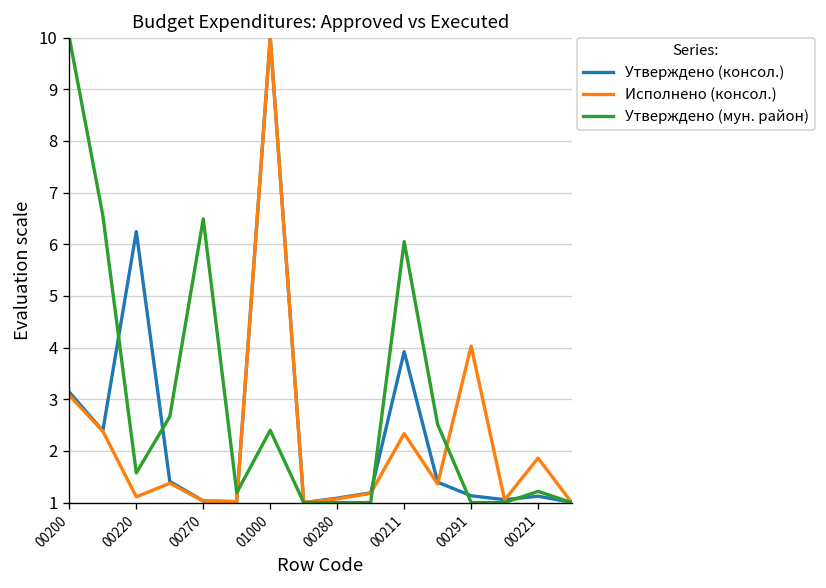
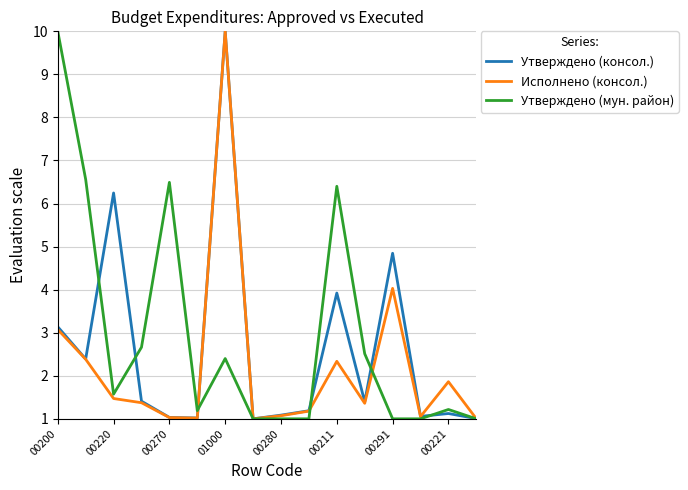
Исполнено (консол.), 00220: 1.1 -> 1.5
Утверждено (мун. район), 00211: 6.1 -> 6.4
Утверждено (консол.), 00291: 1.1 -> 4.8
